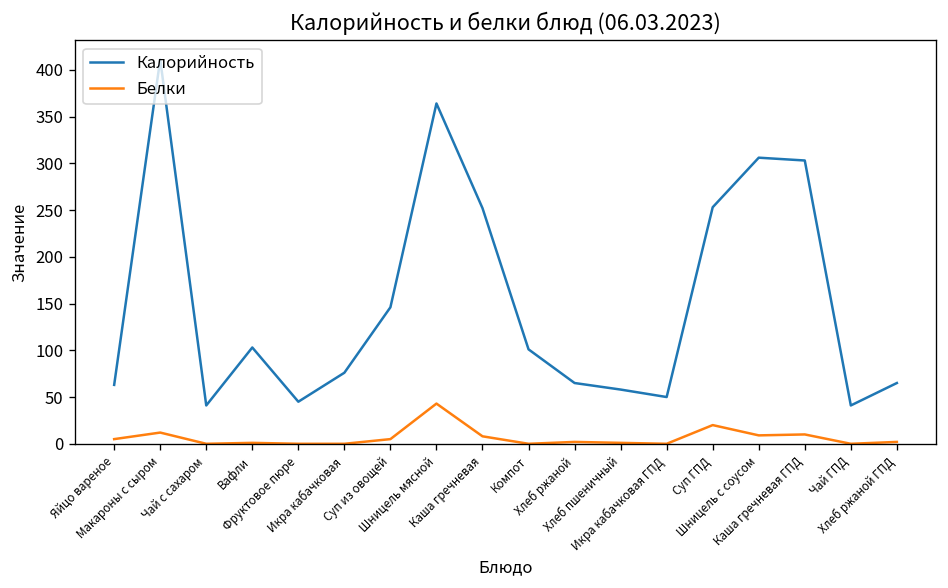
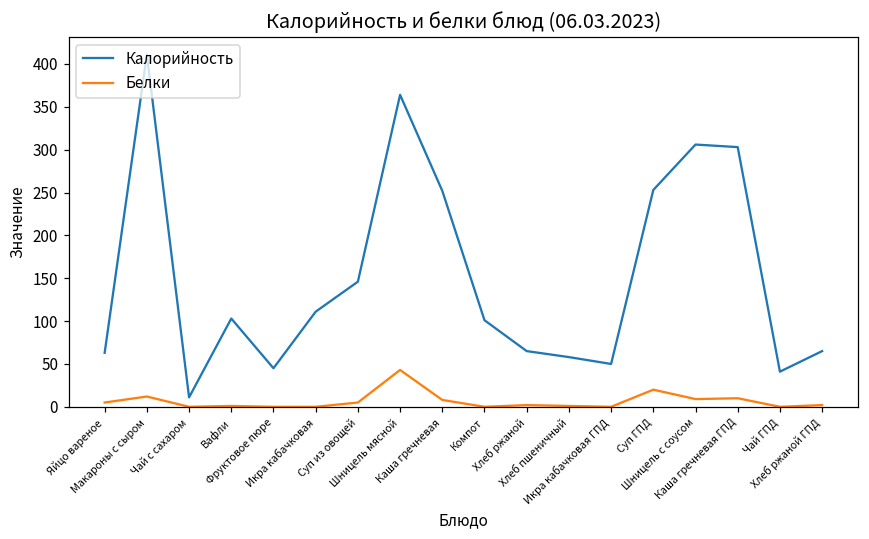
Калорийность, Чай с сахаром: 40 -> 10
Калорийность, Икра кабачковая: 80 -> 110
